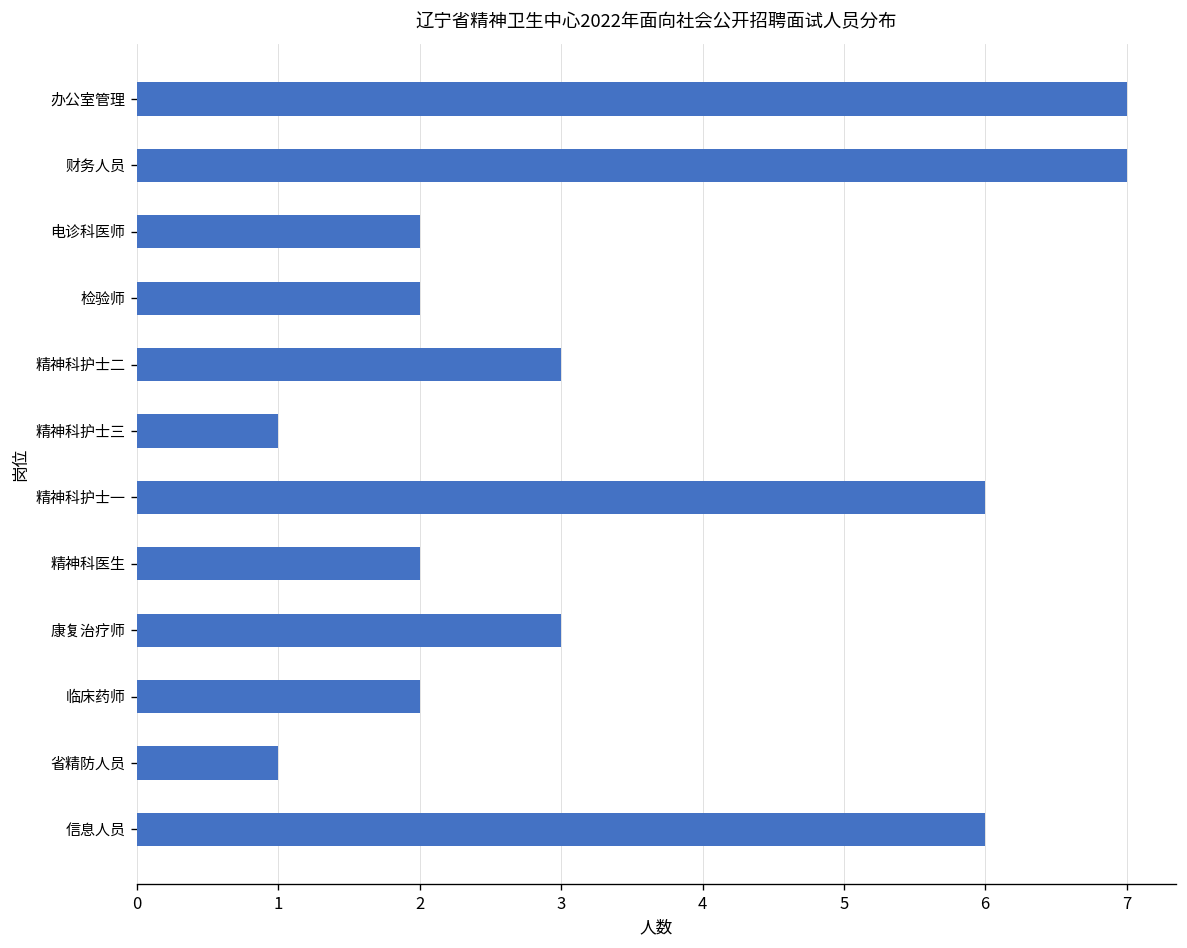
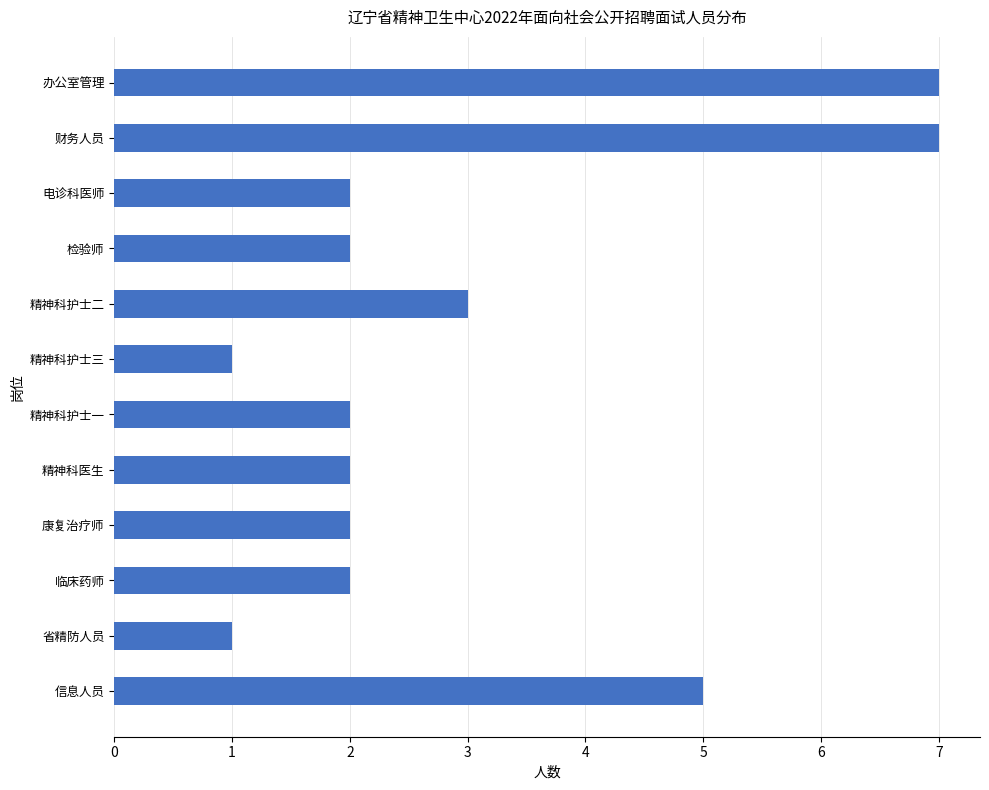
精神科护士一: 6 -> 2
康复治疗师: 3 -> 2
信息人员: 6 -> 5
